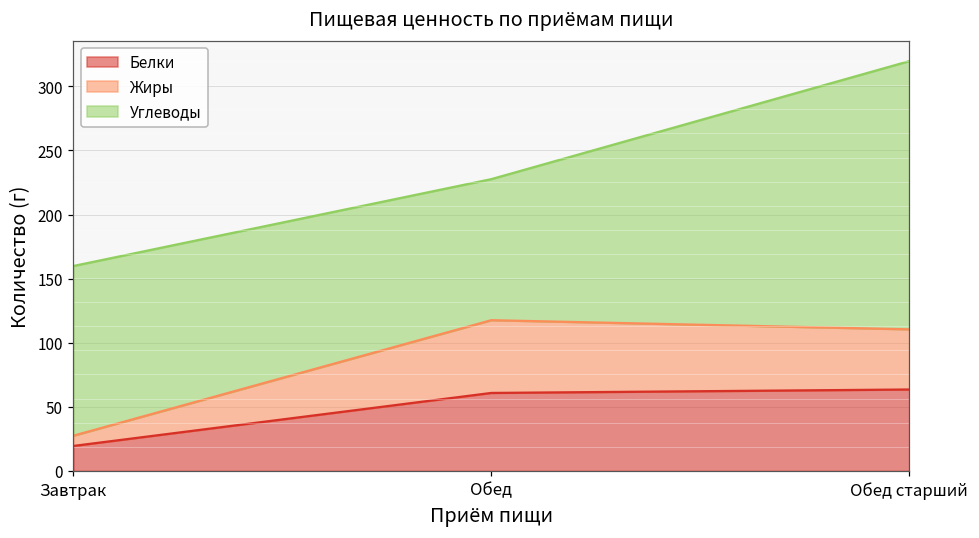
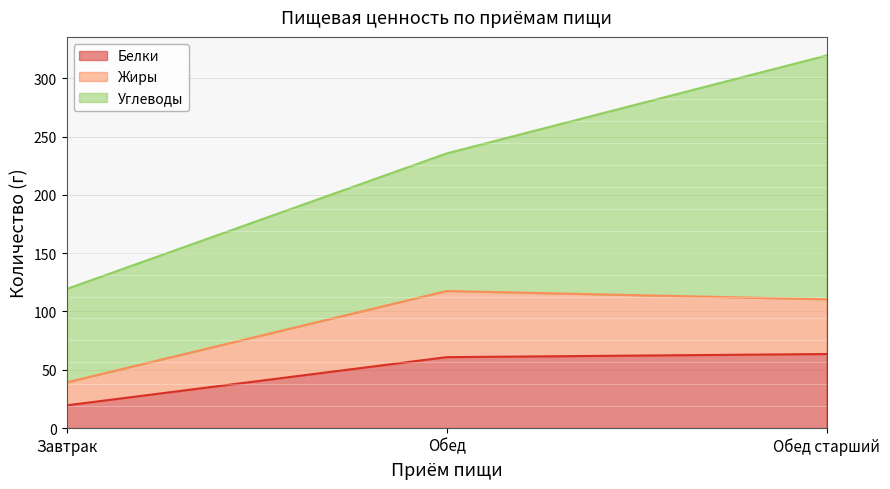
Жиры, Завтрак: 8 -> 20
Углеводы, Завтрак: 132 -> 80
Углеводы, Обед: 110 -> 118
